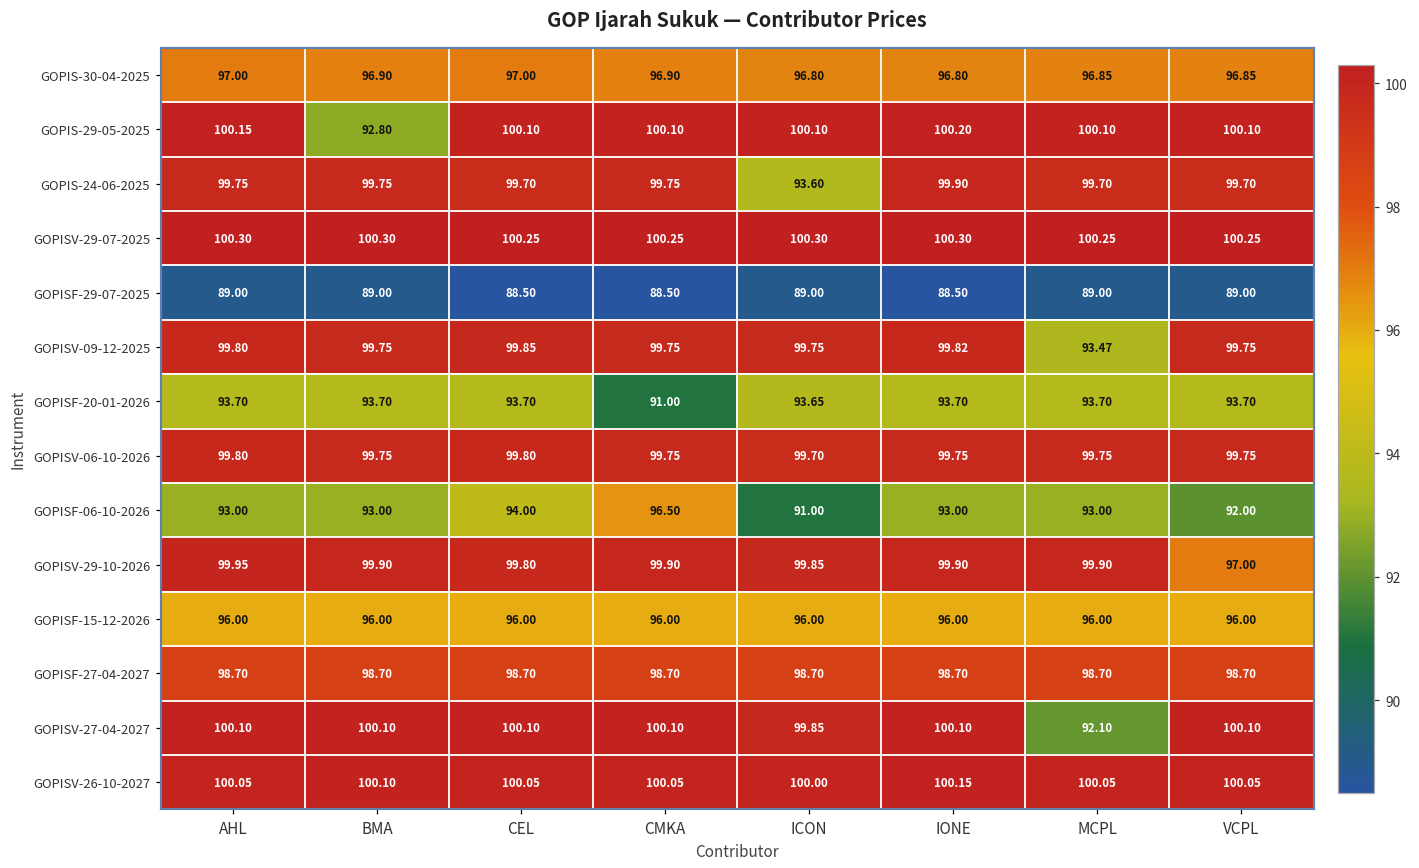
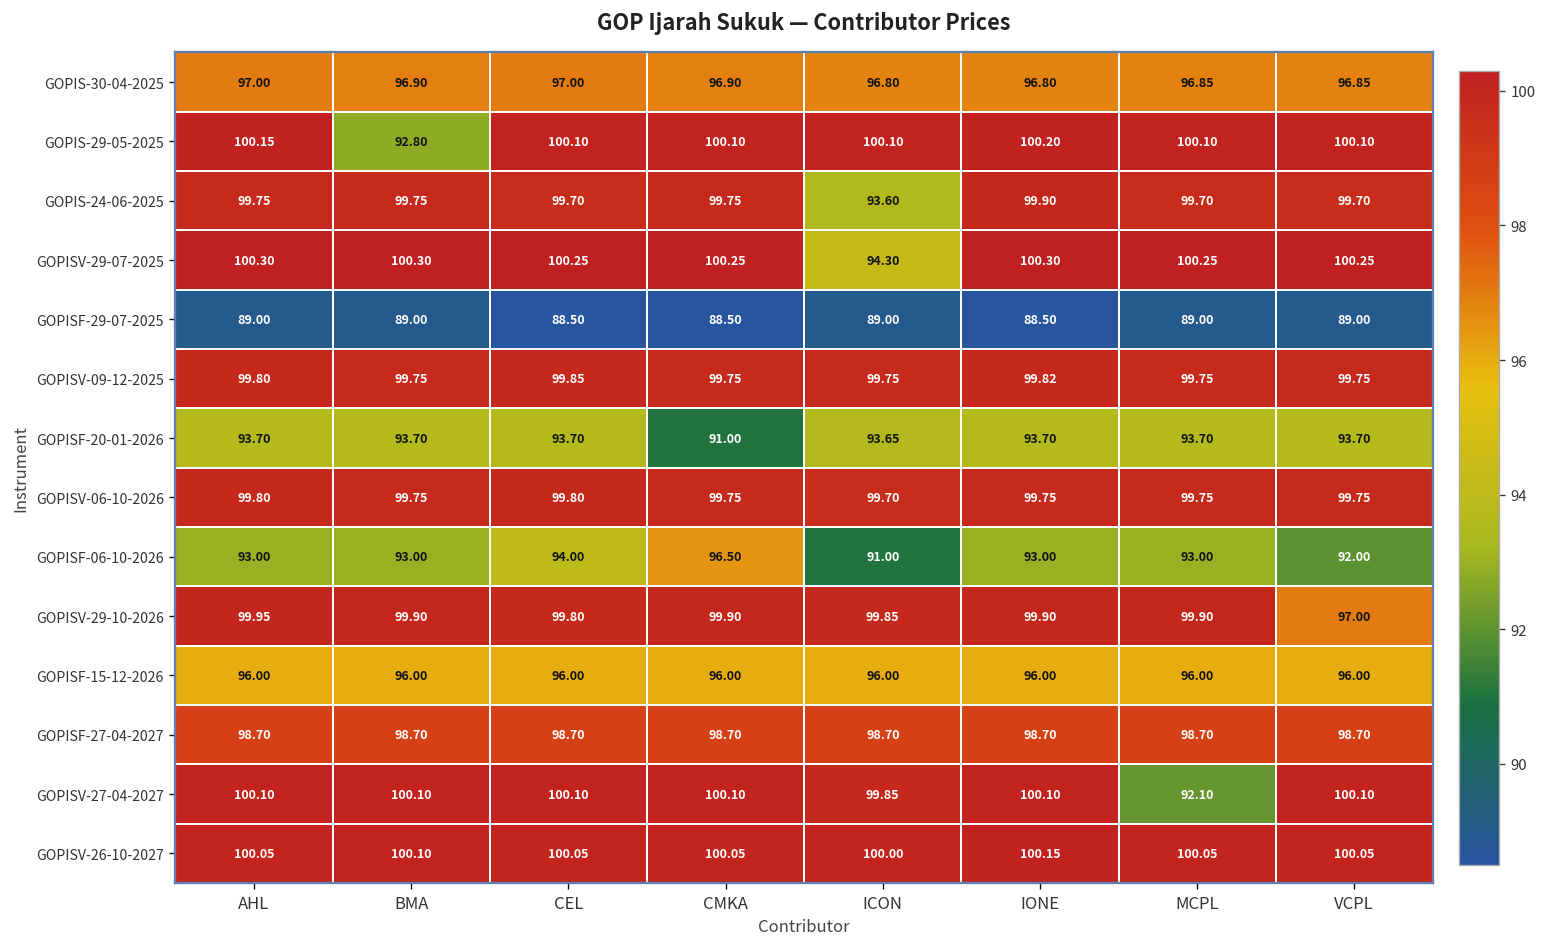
GOPISV-29-07-2025, ICON: 100.30 -> 94.30
GOPISV-09-12-2025, MCPL: 93.47 -> 99.75
